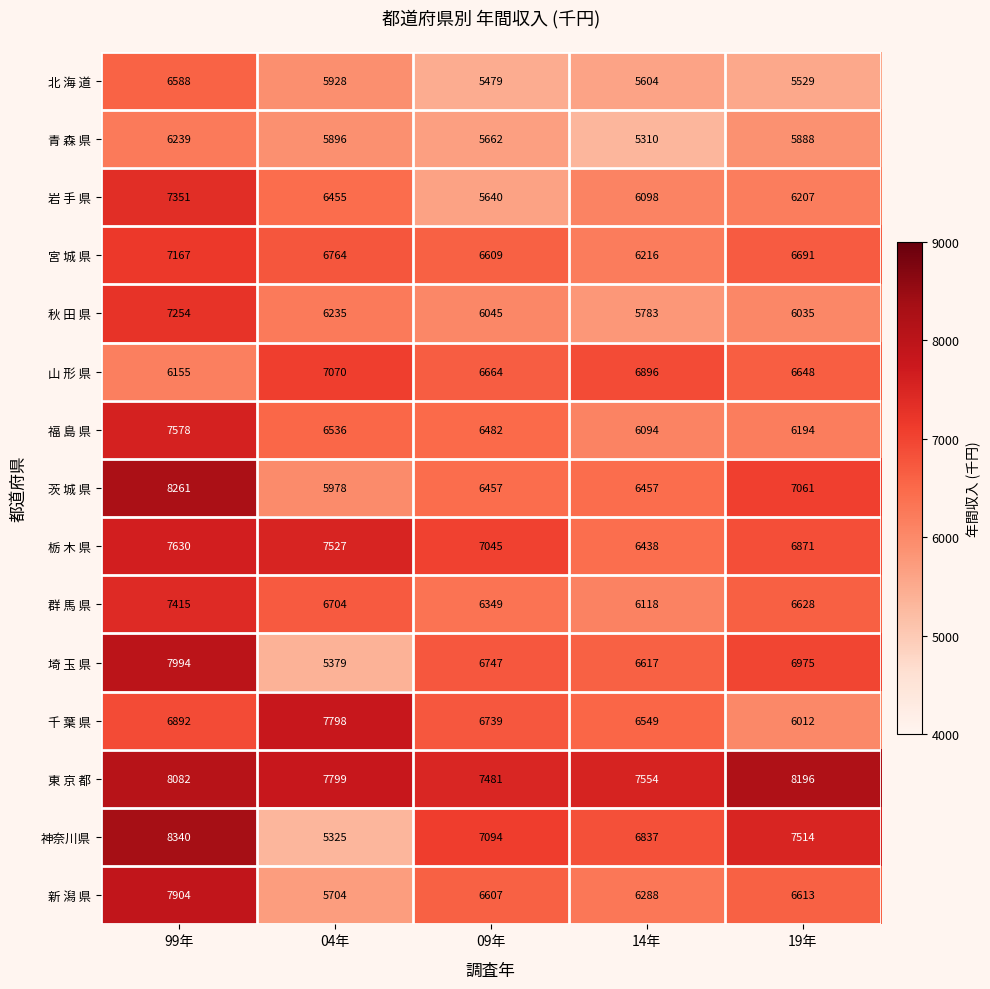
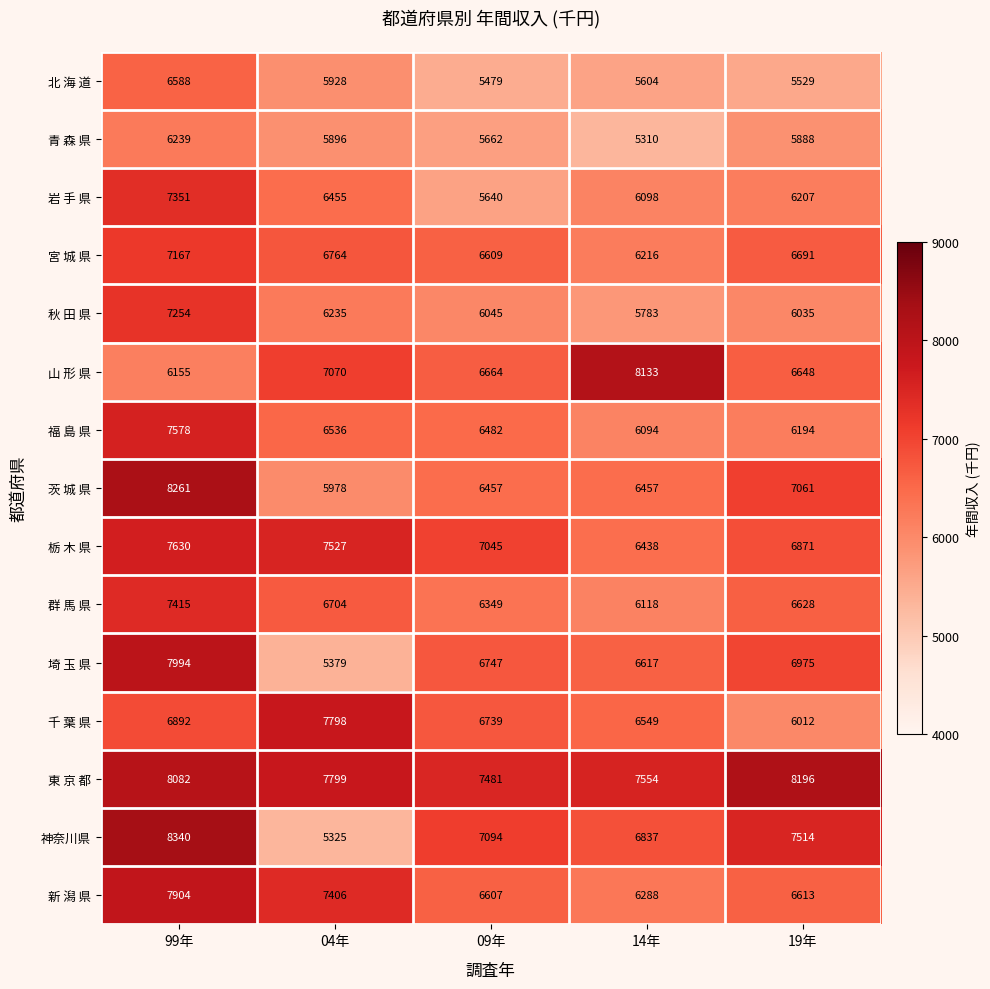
山 形 県, 14年: 6896 -> 8133
新 潟 県, 04年: 5704 -> 7406
